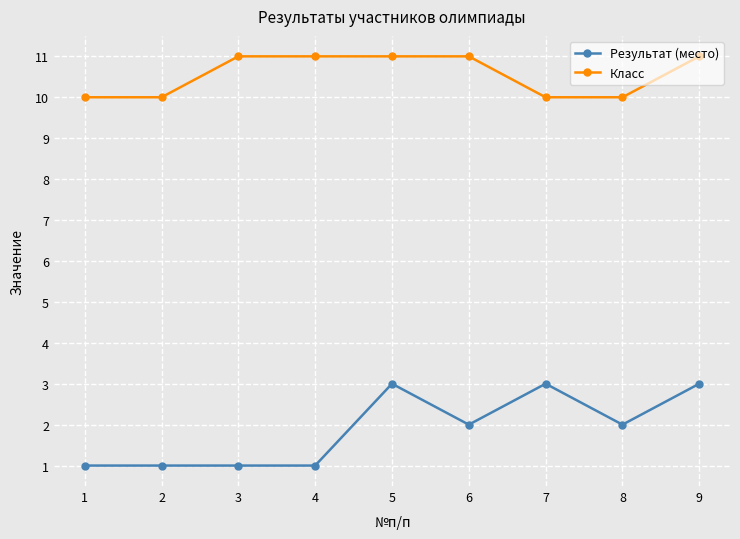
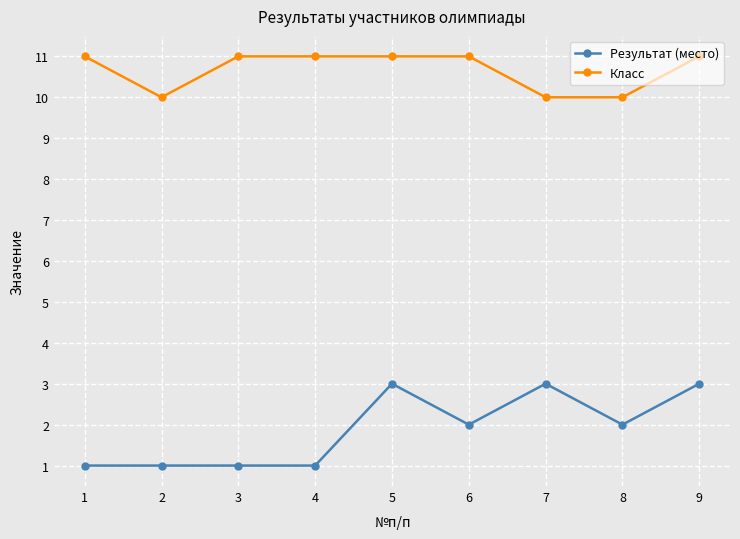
Класс, 1: 10 -> 11
